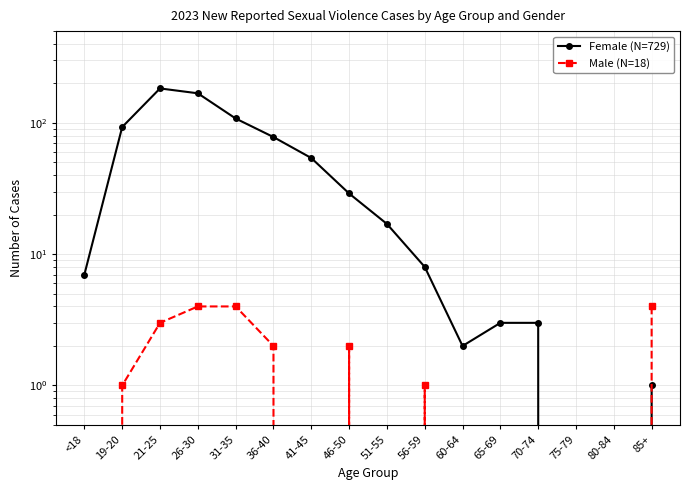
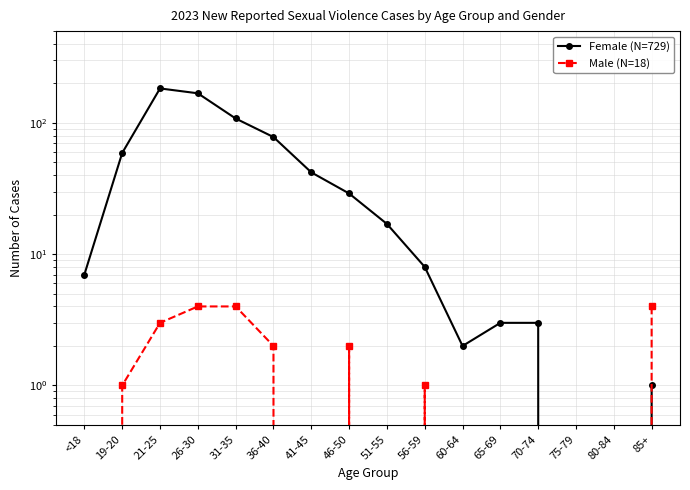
Female (N=729), 19-20: 90 -> 60
Female (N=729), 41-45: 54 -> 42
